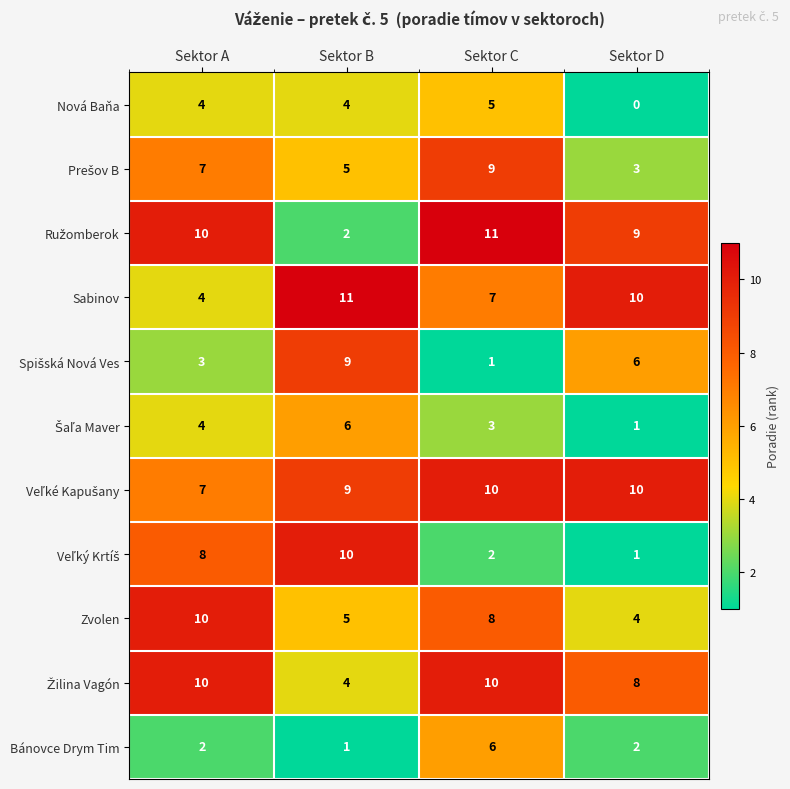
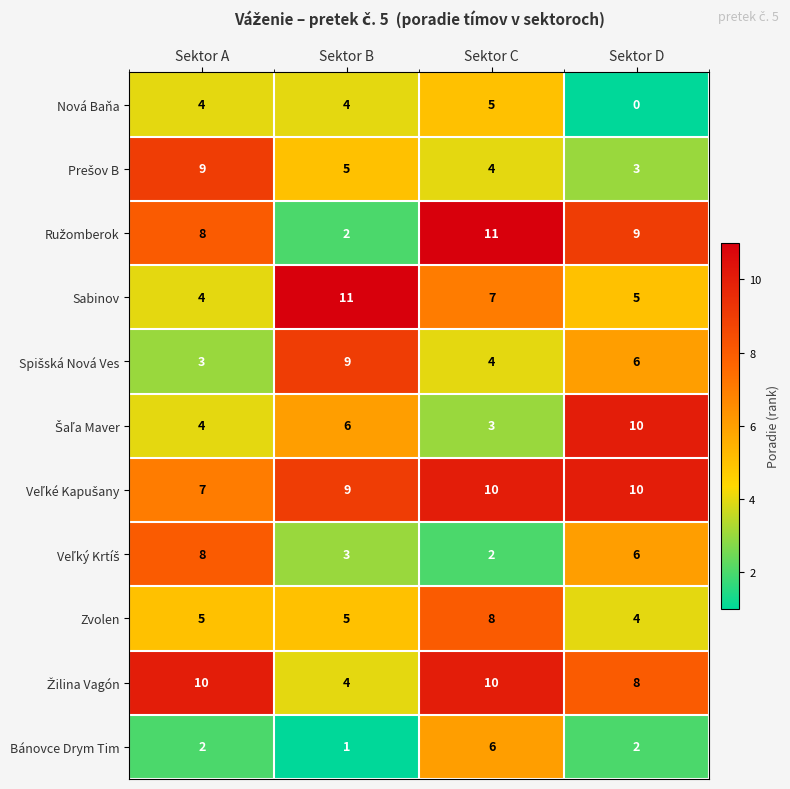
Prešov B, Sektor A: 7 -> 9
Prešov B, Sektor C: 9 -> 4
Ružomberok, Sektor A: 10 -> 8
Sabinov, Sektor D: 10 -> 5
Spišská Nová Ves, Sektor C: 1 -> 4
Šaľa Maver, Sektor D: 1 -> 10
Veľký Krtíš, Sektor B: 10 -> 3
Veľký Krtíš, Sektor D: 1 -> 6
Zvolen, Sektor A: 10 -> 5
